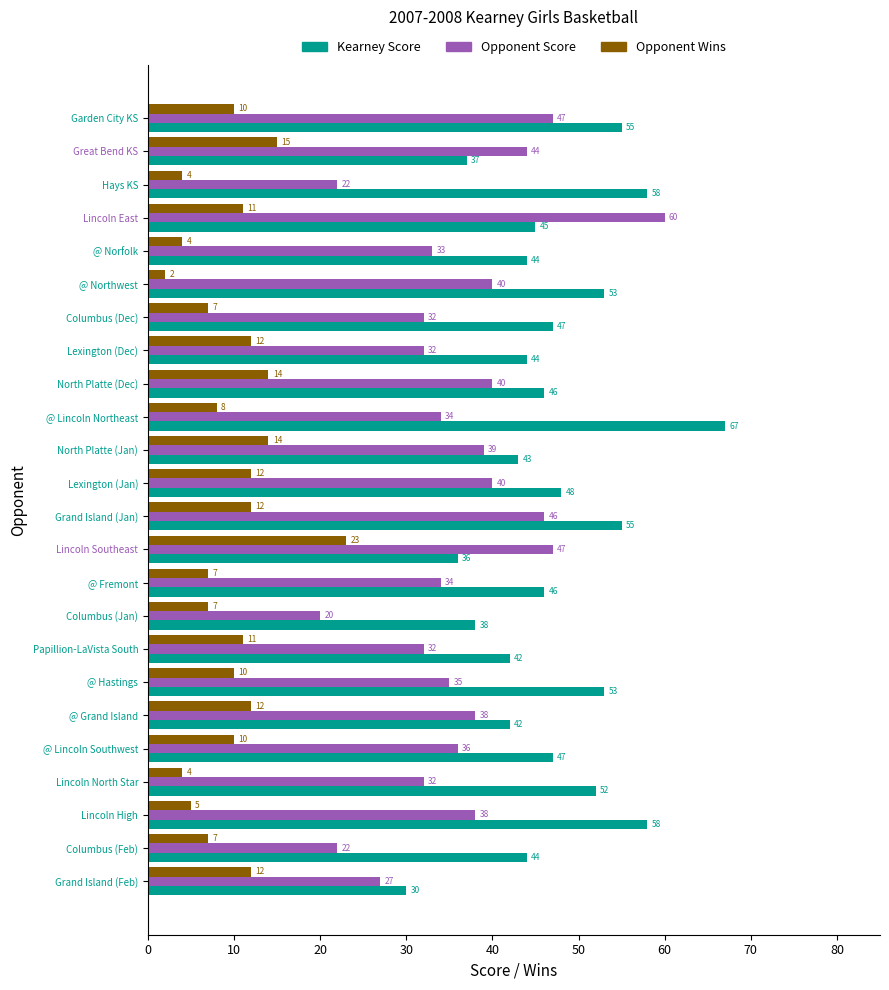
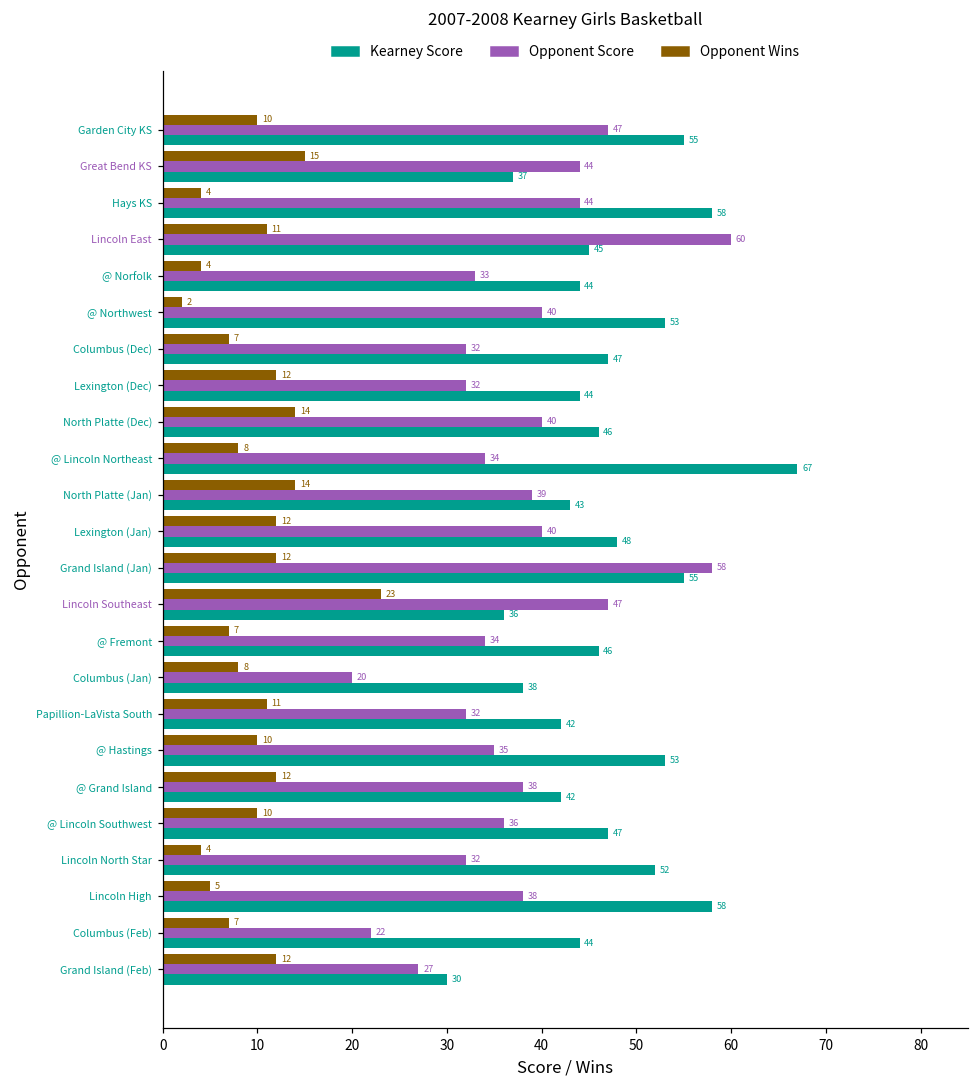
Opponent Score, Hays KS: 22 -> 44
Opponent Score, Grand Island (Jan): 46 -> 58
Opponent Wins, Columbus (Jan): 7 -> 8
